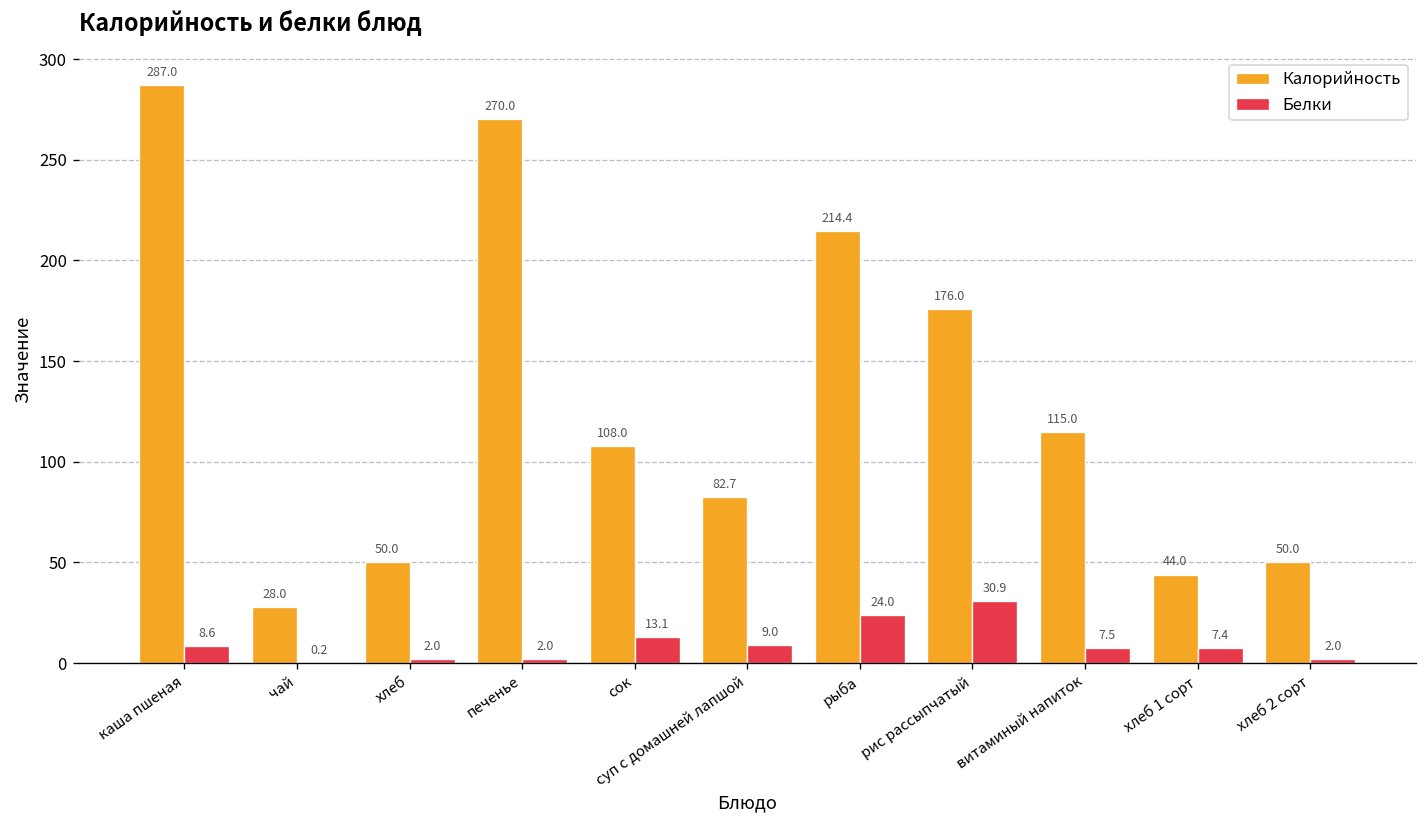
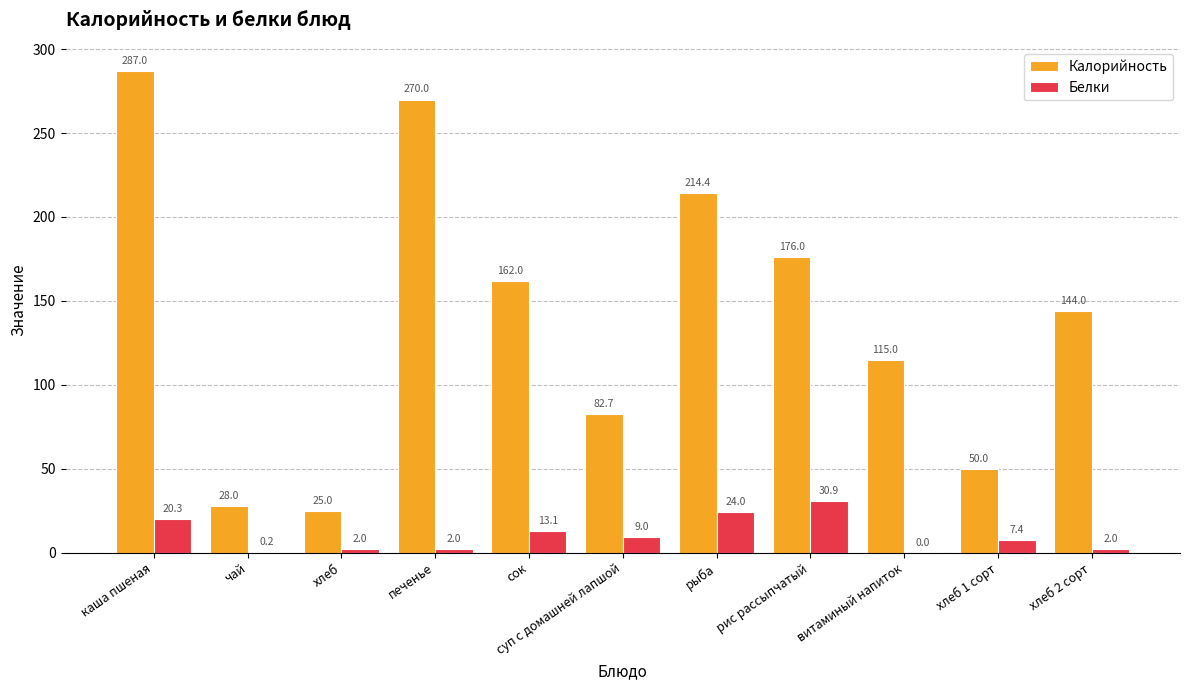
Белки, каша пшеная: 8.6 -> 20.3
Калорийность, хлеб: 50.0 -> 25.0
Калорийность, сок: 108.0 -> 162.0
Белки, витаминый напиток: 7.5 -> 0.0
Калорийность, хлеб 1 сорт: 44.0 -> 50.0
Калорийность, хлеб 2 сорт: 50.0 -> 144.0
